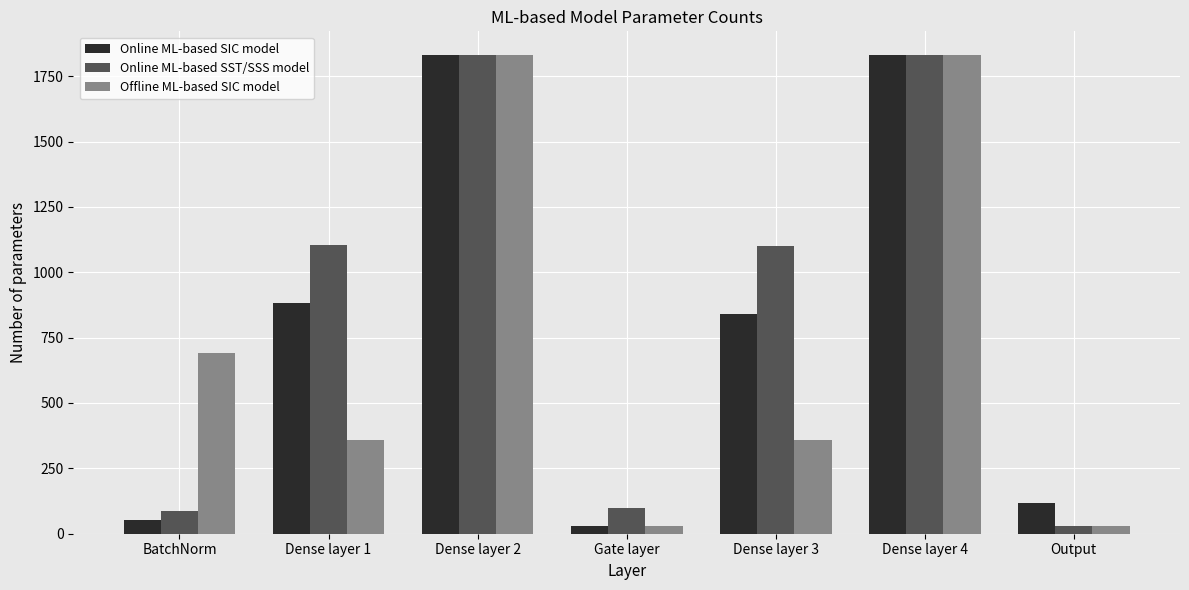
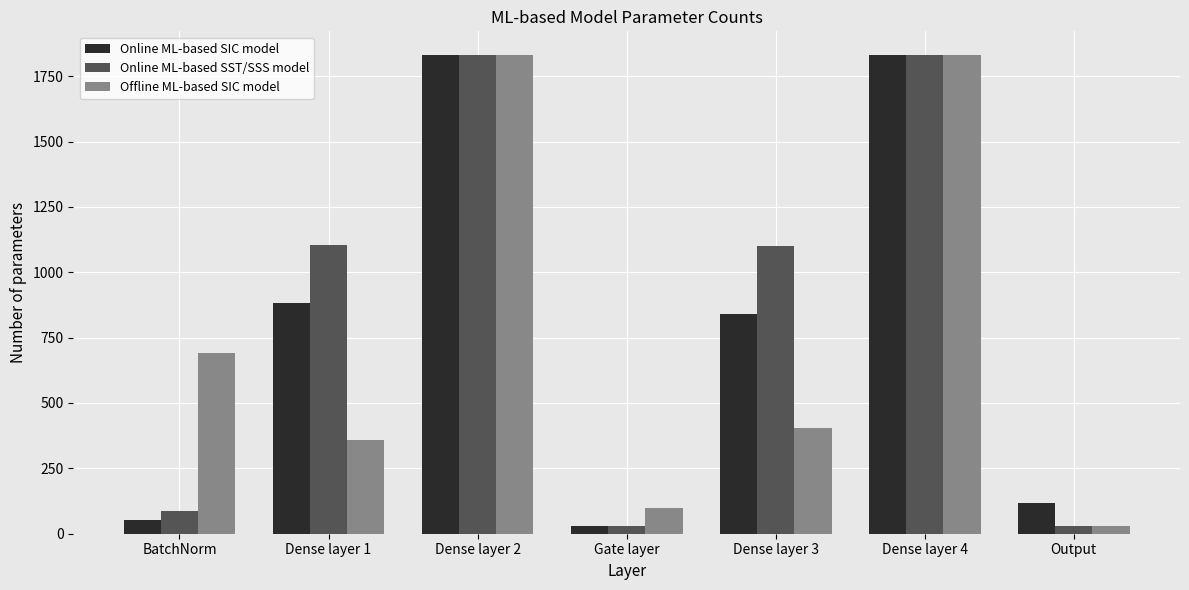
Online ML-based SST/SSS model, Gate layer: 100 -> 30
Offline ML-based SIC model, Gate layer: 30 -> 100
Offline ML-based SIC model, Dense layer 3: 360 -> 400
